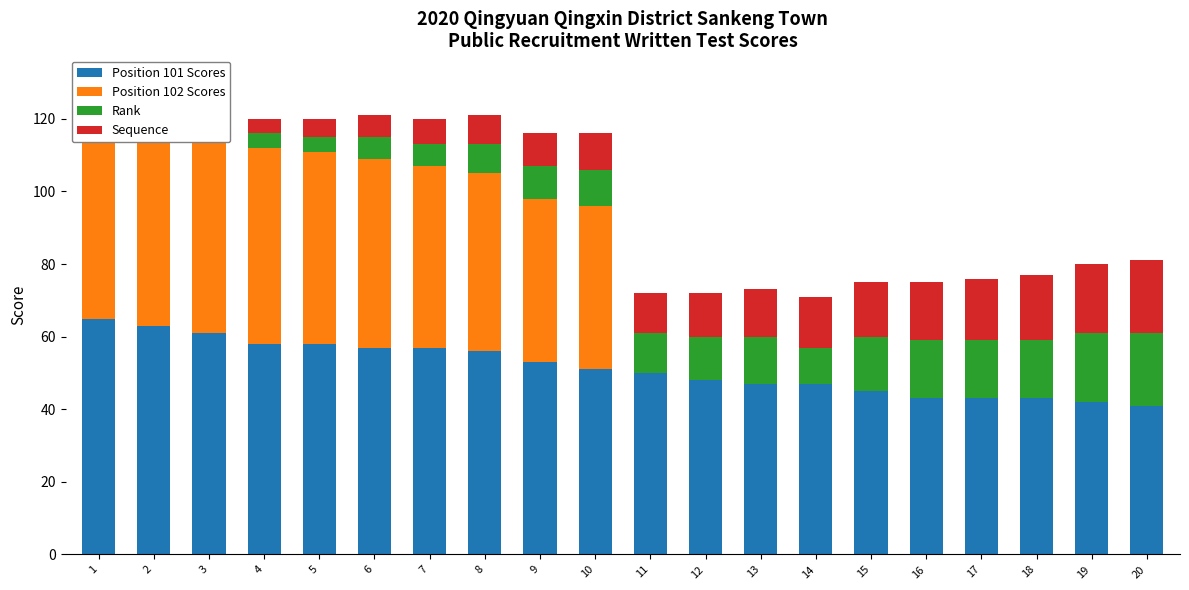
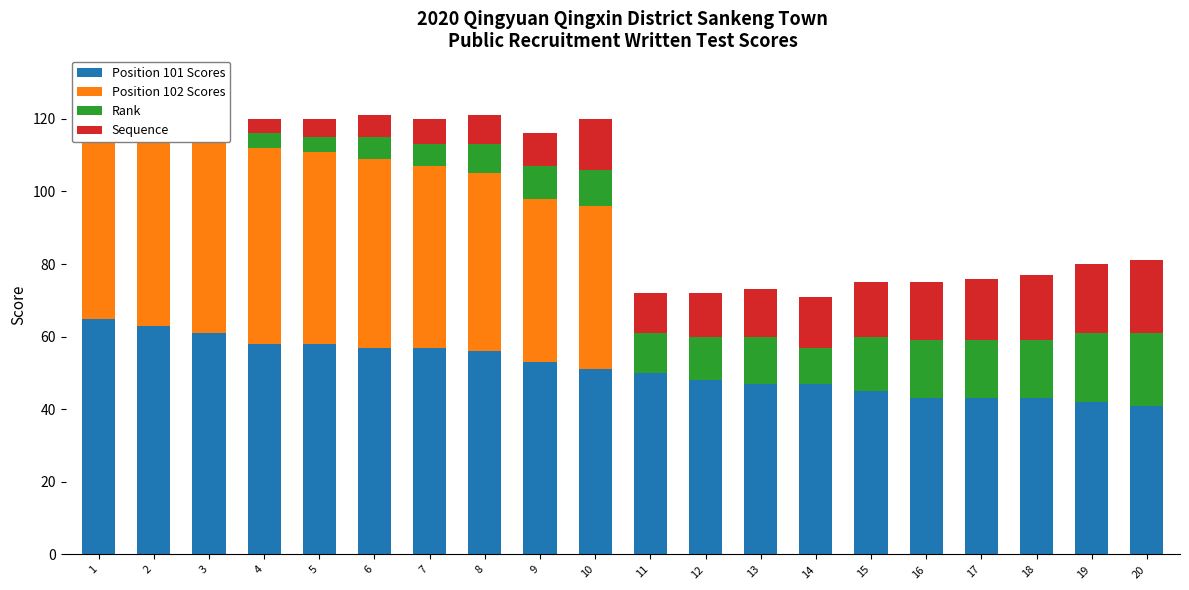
Sequence, 10: 10 -> 14
